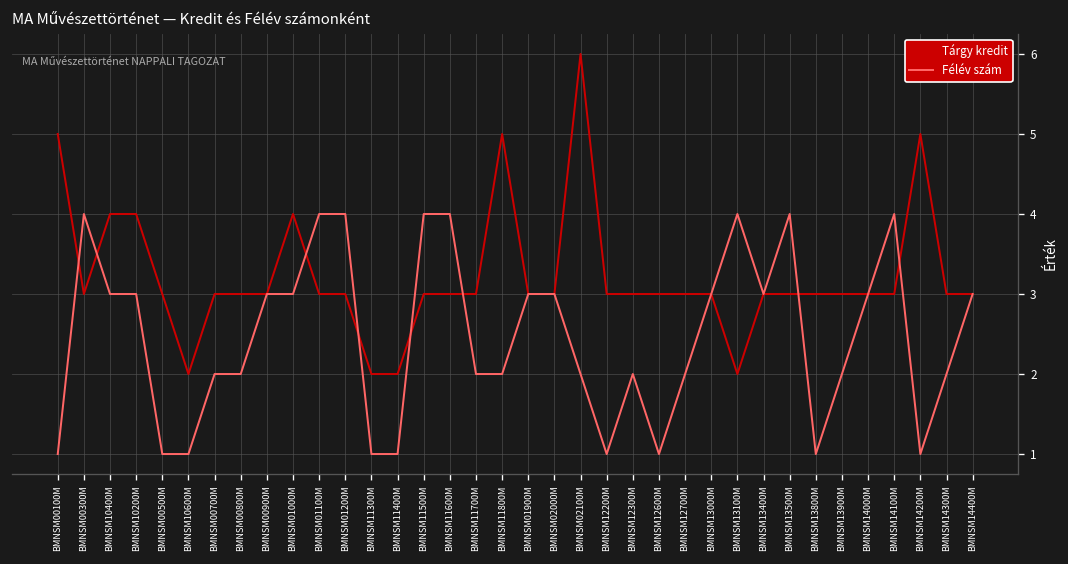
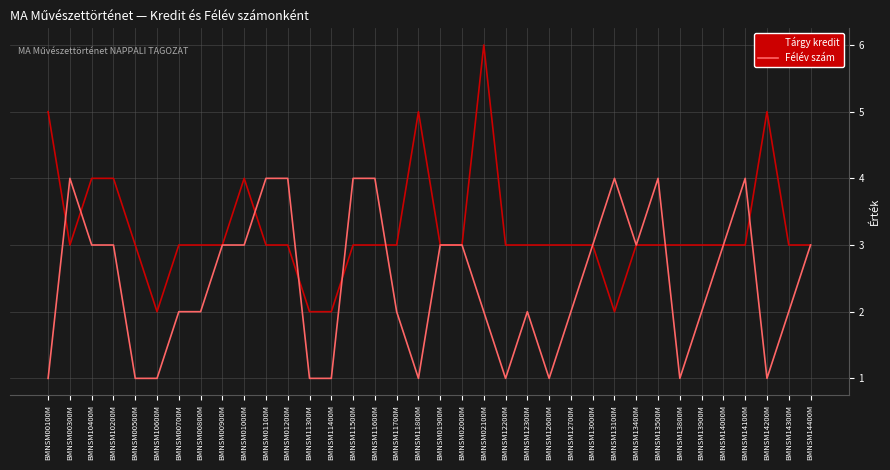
Félév szám, BMNSM11800M: 2 -> 1
